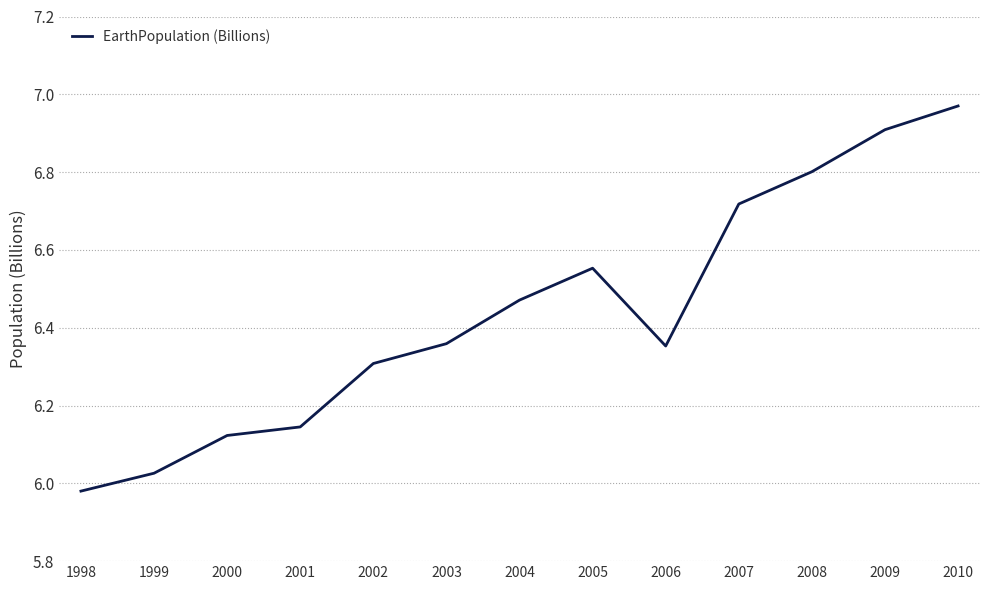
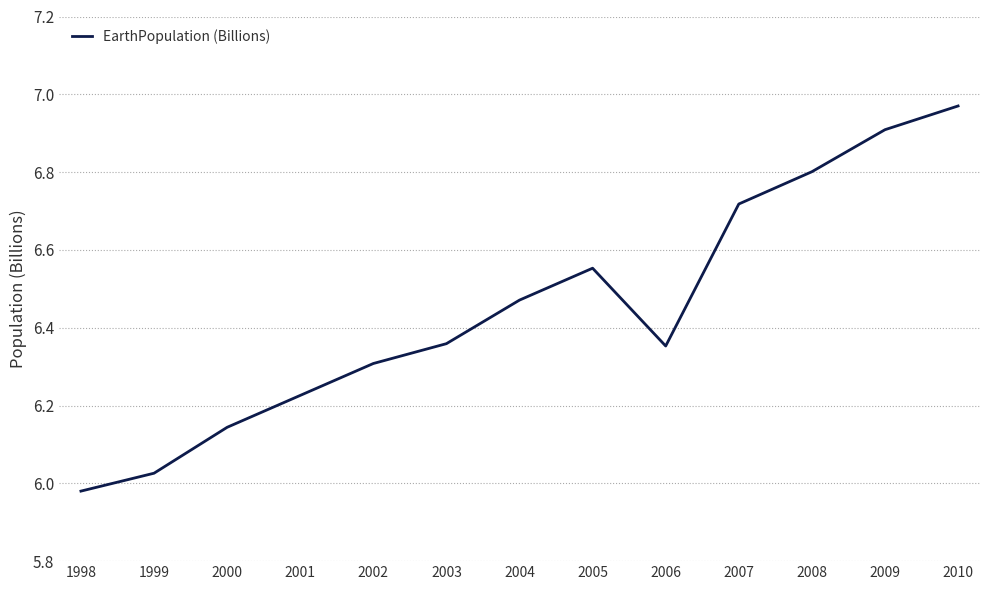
2000: 6.12 -> 6.14
2001: 6.15 -> 6.23
